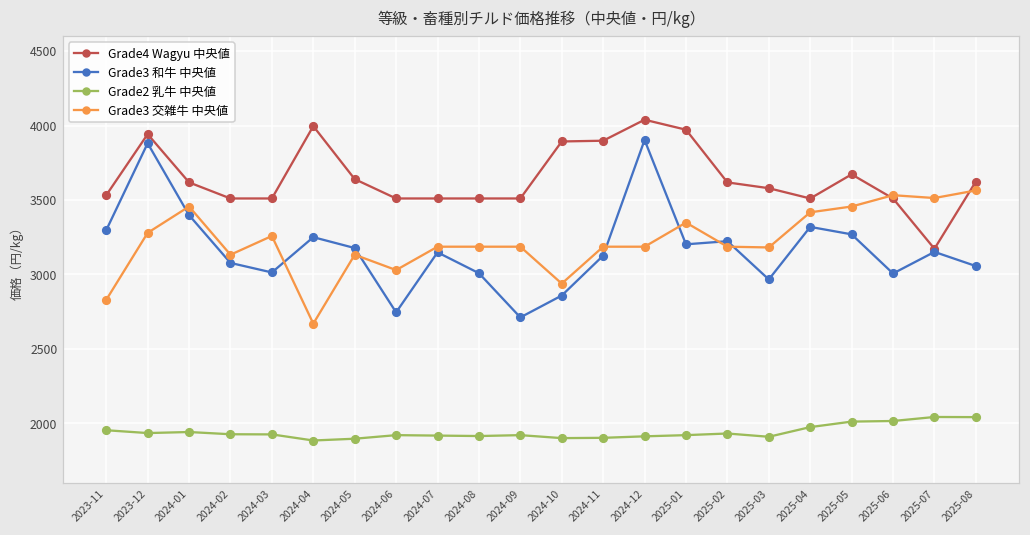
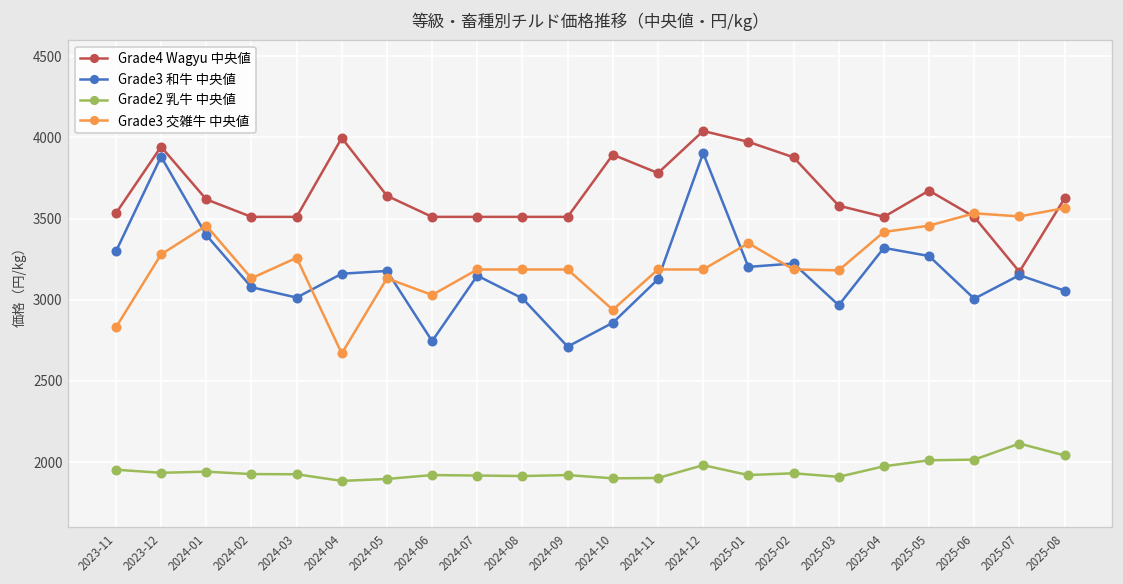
Grade3 和牛 中央値, 2024-04: 3250 -> 3160
Grade4 Wagyu 中央値, 2024-11: 3900 -> 3780
Grade2 乳牛 中央値, 2024-12: 1910 -> 1980
Grade4 Wagyu 中央値, 2025-02: 3620 -> 3880
Grade2 乳牛 中央値, 2025-07: 2040 -> 2110
